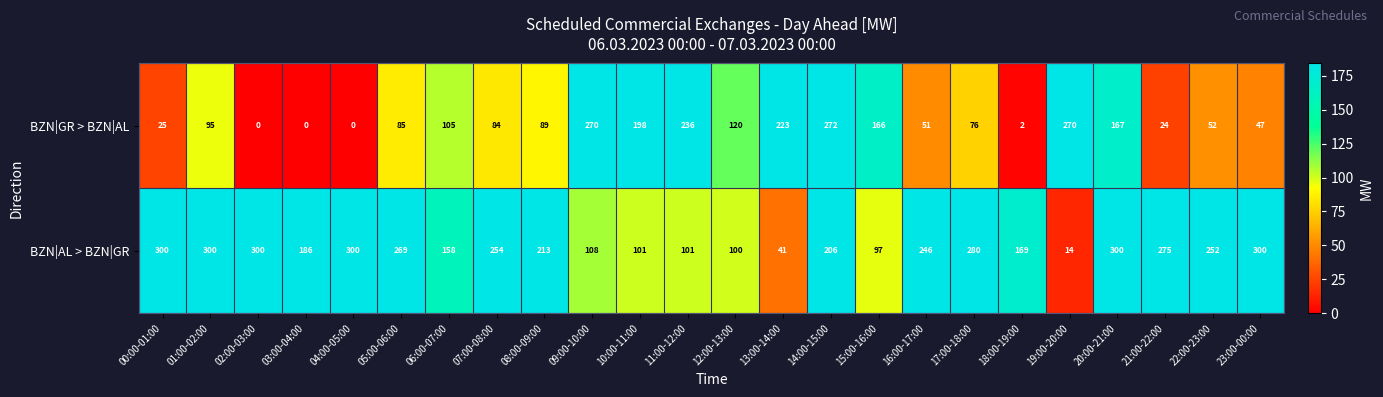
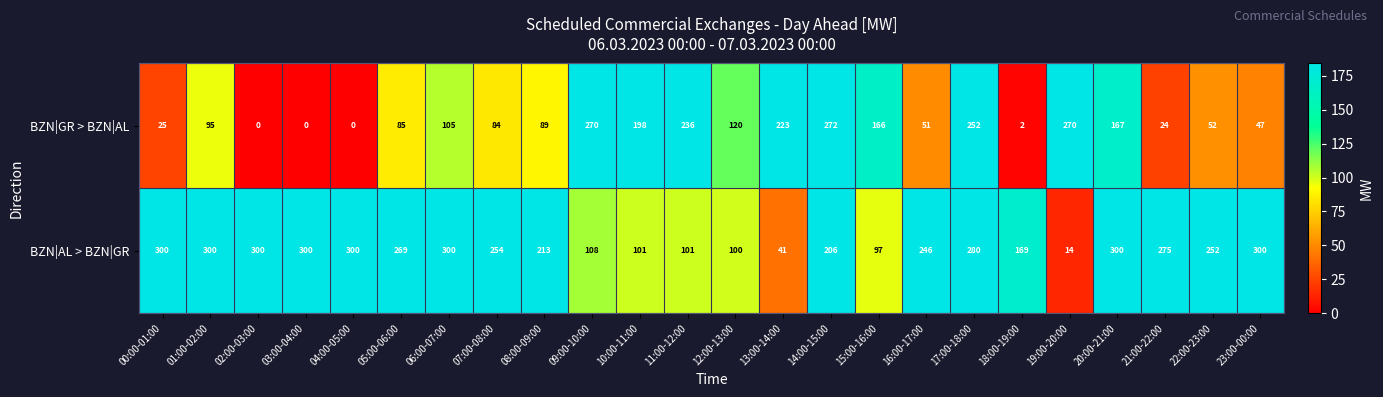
BZN|GR > BZN|AL, 17:00-18:00: 76 -> 252
BZN|AL > BZN|GR, 03:00-04:00: 186 -> 300
BZN|AL > BZN|GR, 06:00-07:00: 158 -> 300
